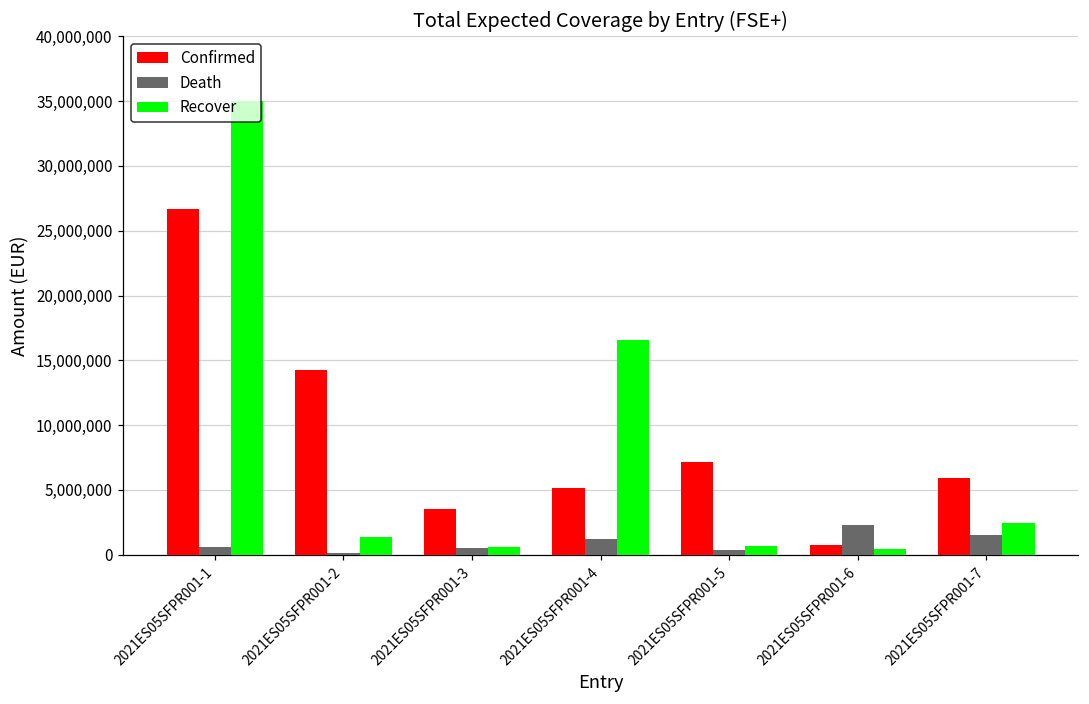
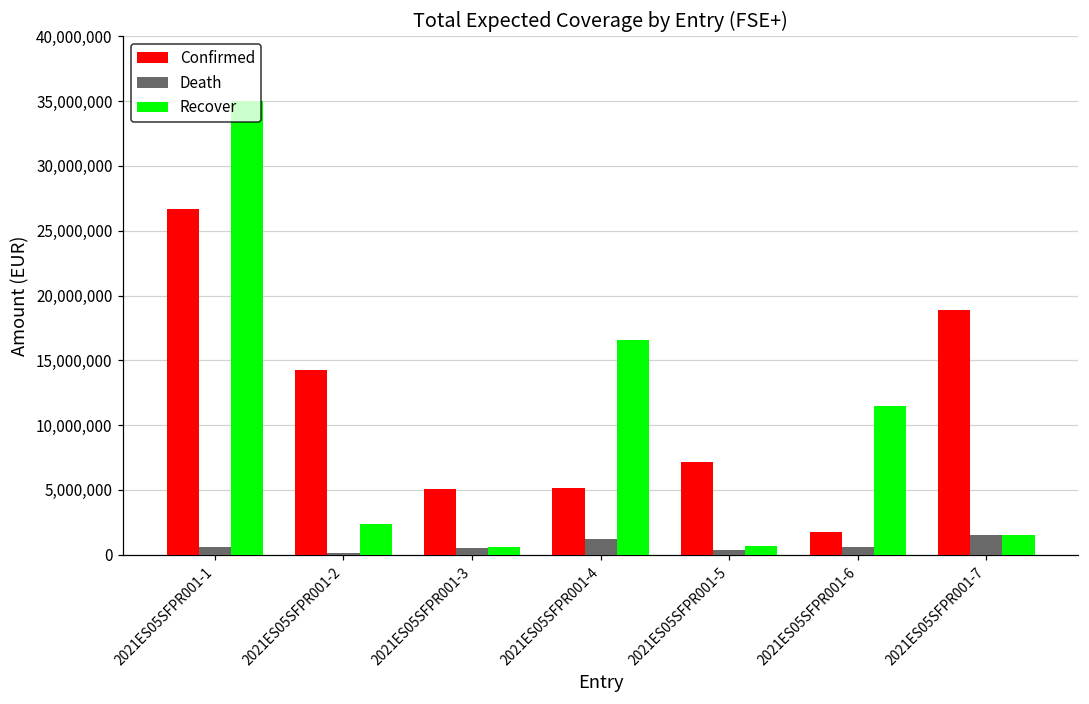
Recover, 2021ES05SFPR001-2: 1,400,000 -> 2,400,000
Confirmed, 2021ES05SFPR001-3: 3,500,000 -> 5,100,000
Confirmed, 2021ES05SFPR001-6: 700,000 -> 1,800,000
Death, 2021ES05SFPR001-6: 2,300,000 -> 600,000
Recover, 2021ES05SFPR001-6: 400,000 -> 11,500,000
Confirmed, 2021ES05SFPR001-7: 6,000,000 -> 18,900,000
Recover, 2021ES05SFPR001-7: 2,400,000 -> 1,500,000
